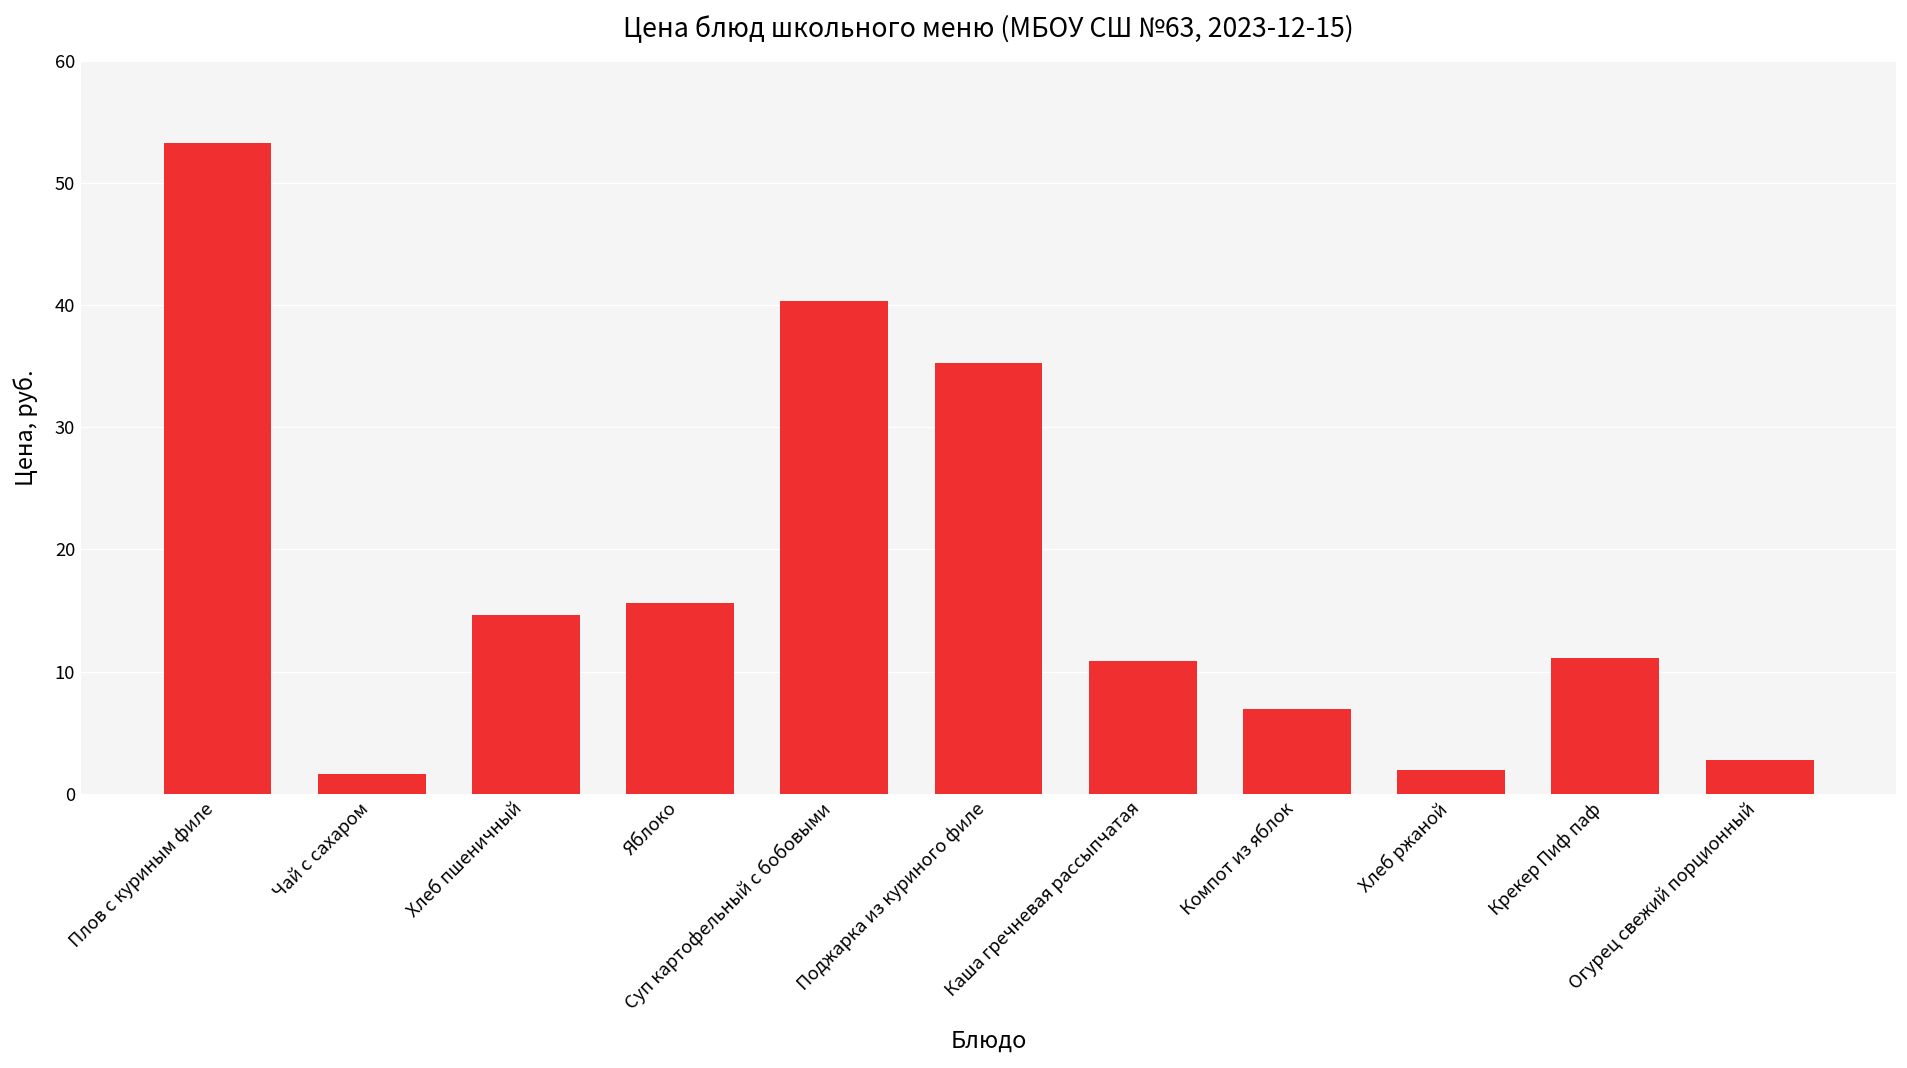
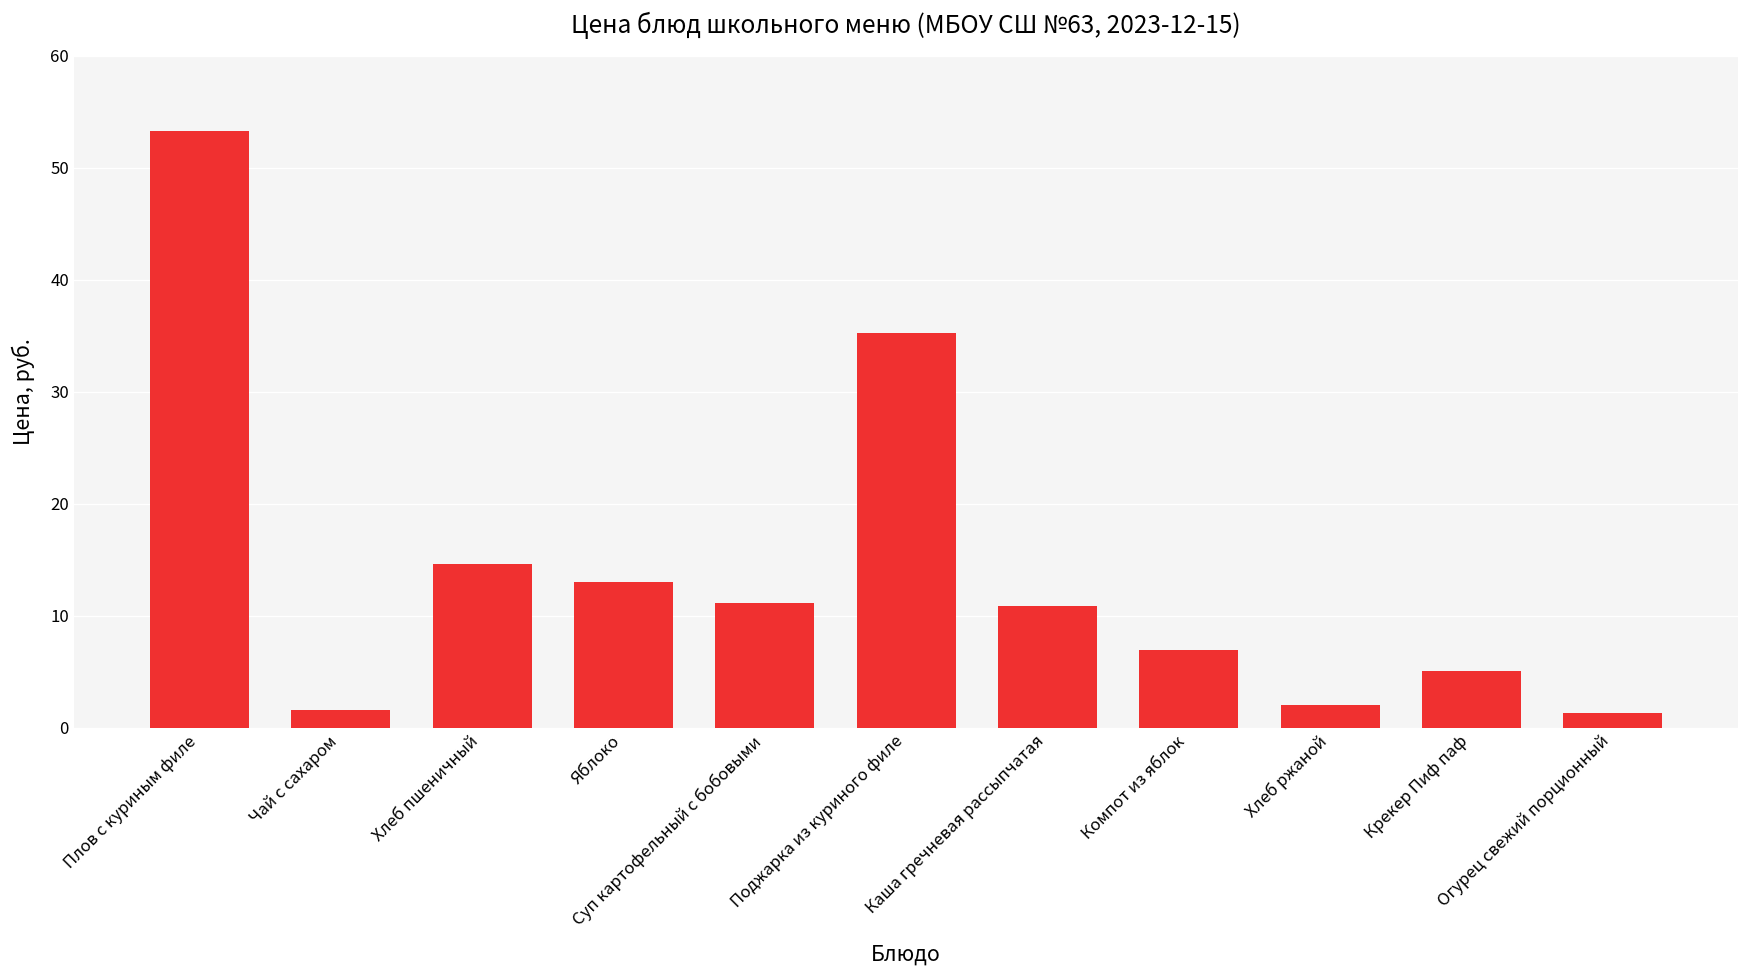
Яблоко: 15.7 -> 13.0
Суп картофельный с бобовыми: 40.3 -> 11.1
Крекер Пиф паф: 11.1 -> 5.1
Огурец свежий порционный: 2.8 -> 1.3
